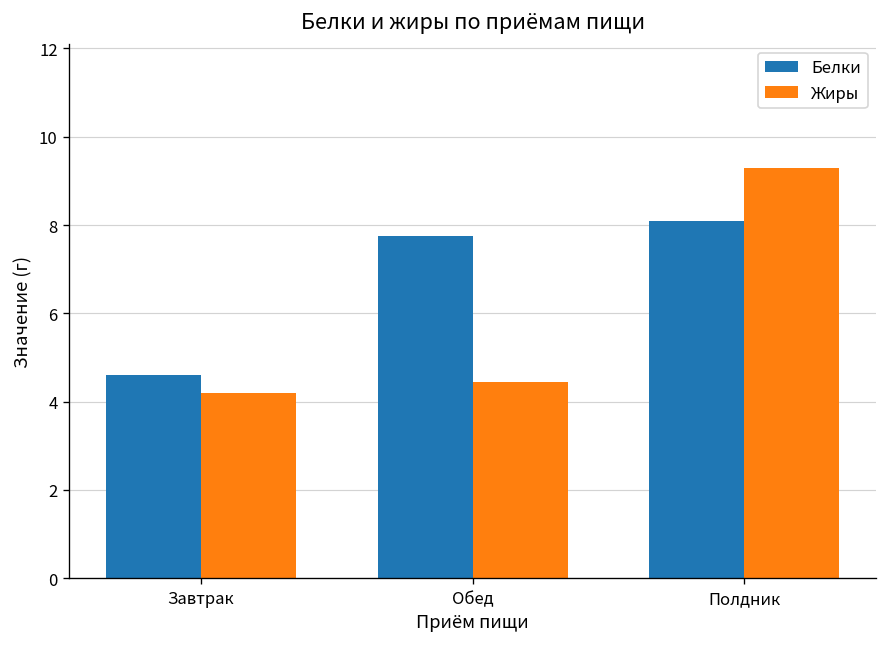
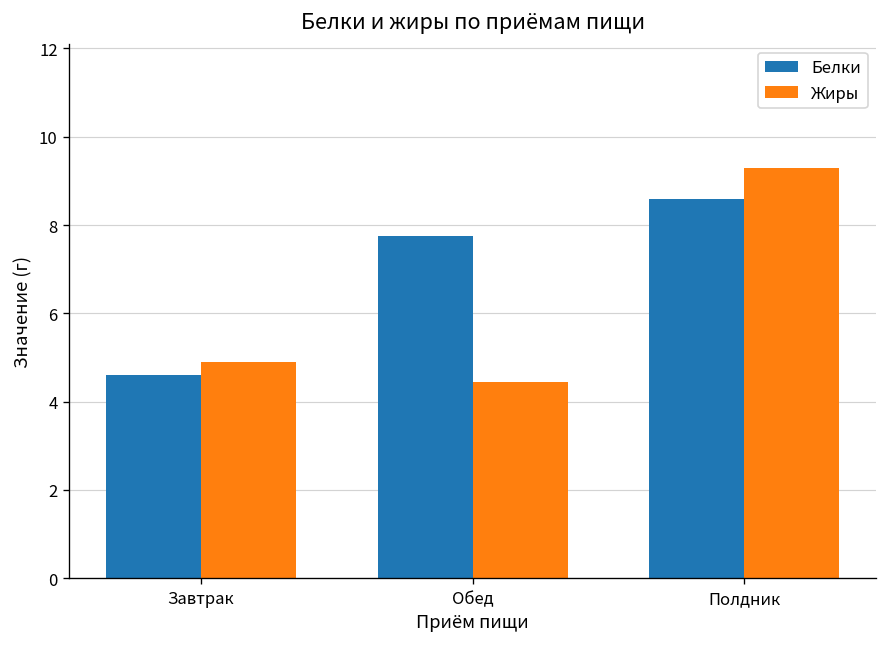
Жиры, Завтрак: 4.2 -> 4.9
Белки, Полдник: 8.1 -> 8.6
